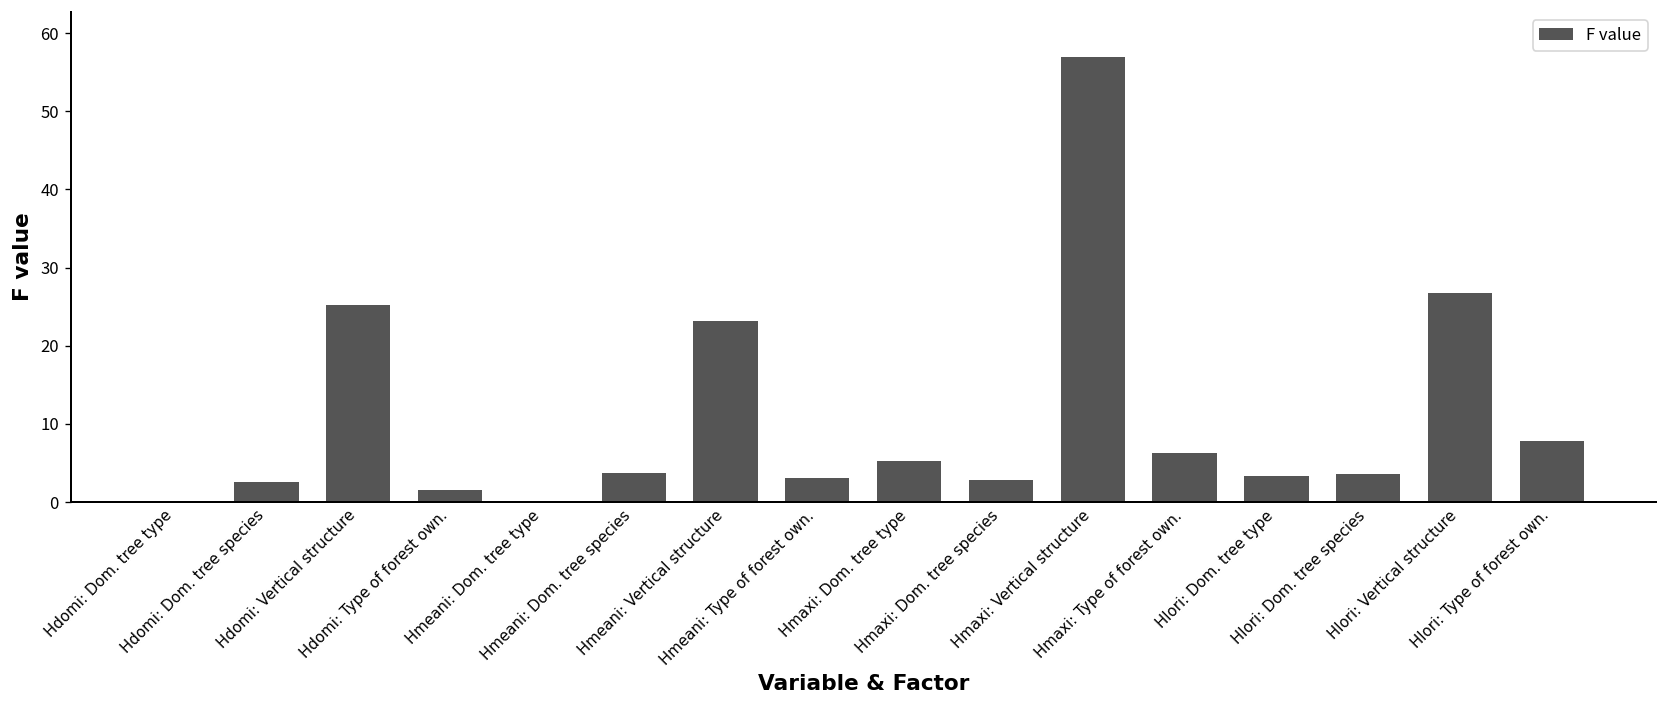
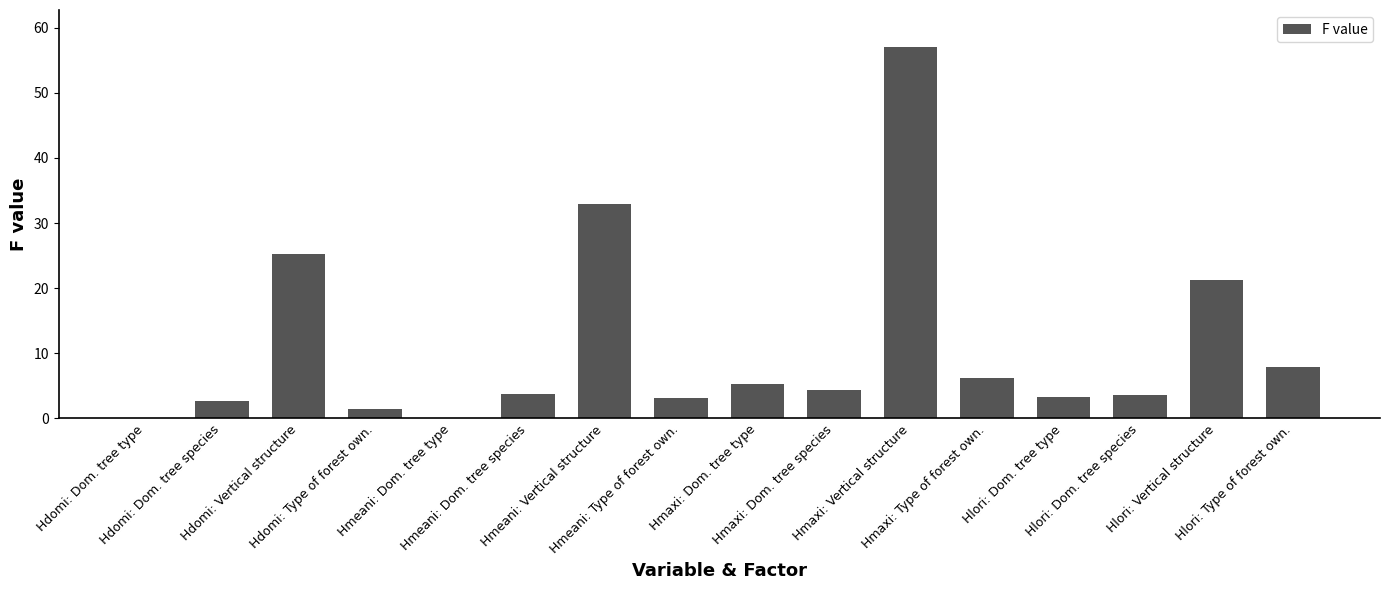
Hmeani: Vertical structure: 23 -> 33
Hmaxi: Dom. tree species: 3 -> 4
Hlori: Vertical structure: 27 -> 21
